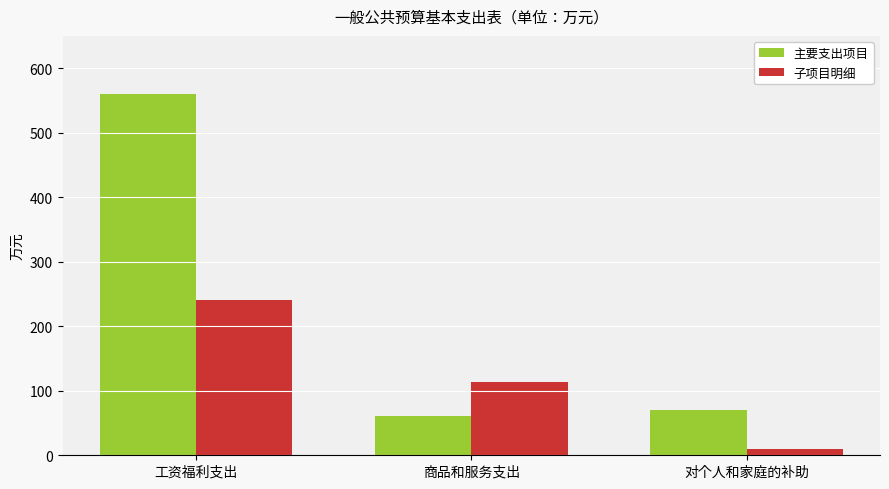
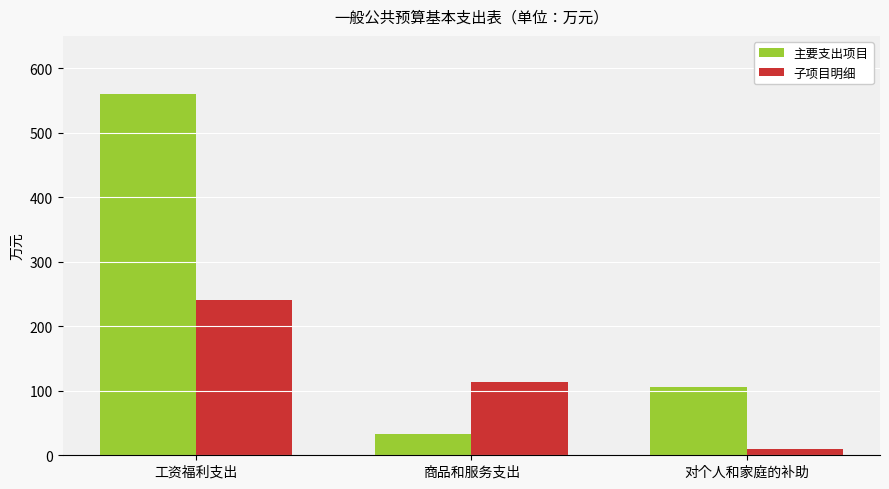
主要支出项目, 商品和服务支出: 60 -> 30
主要支出项目, 对个人和家庭的补助: 70 -> 110
